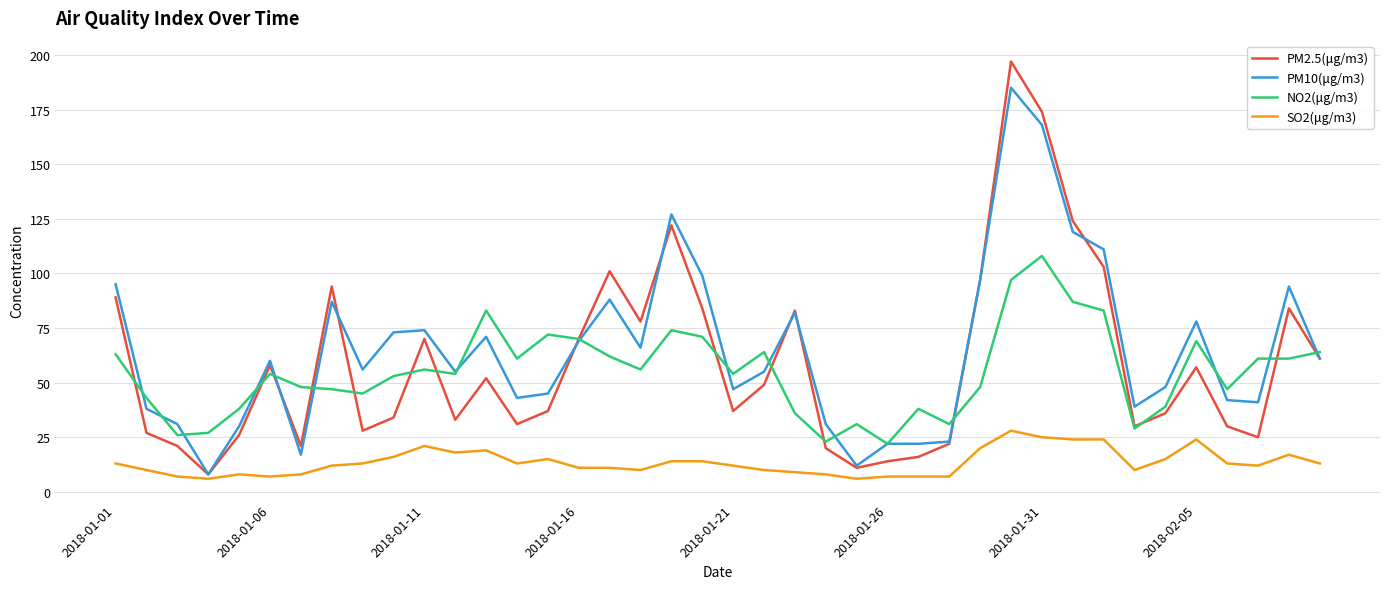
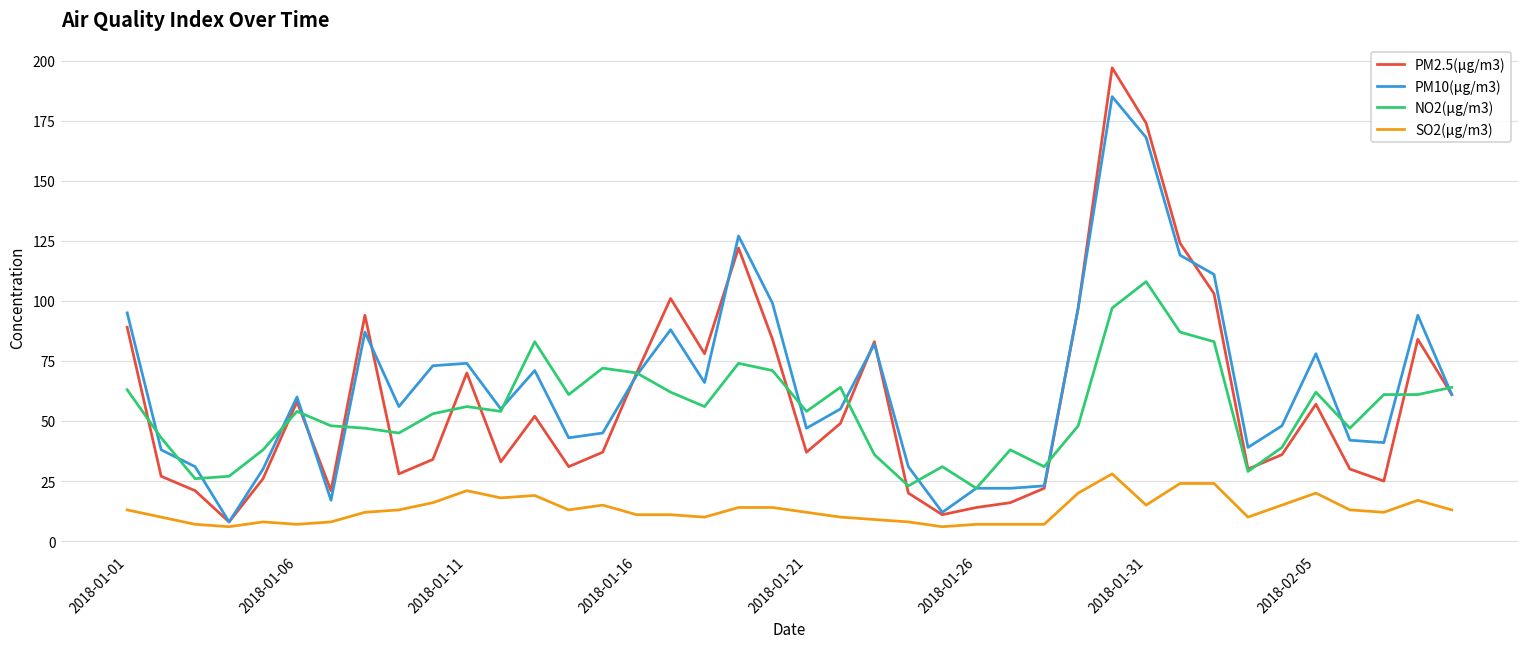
SO2(μg/m3), 2018-01-31: 25 -> 15
NO2(μg/m3), 2018-02-05: 69 -> 62
SO2(μg/m3), 2018-02-05: 24 -> 20
